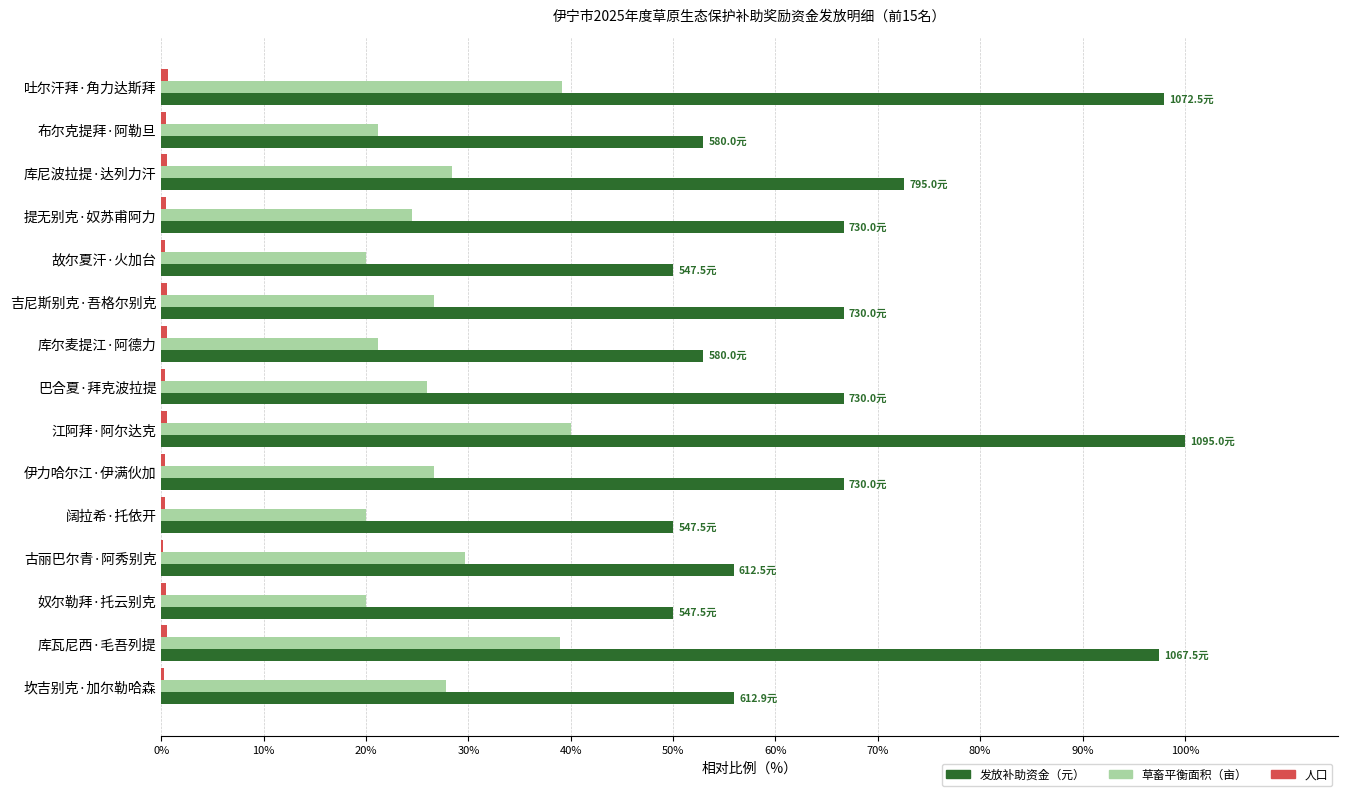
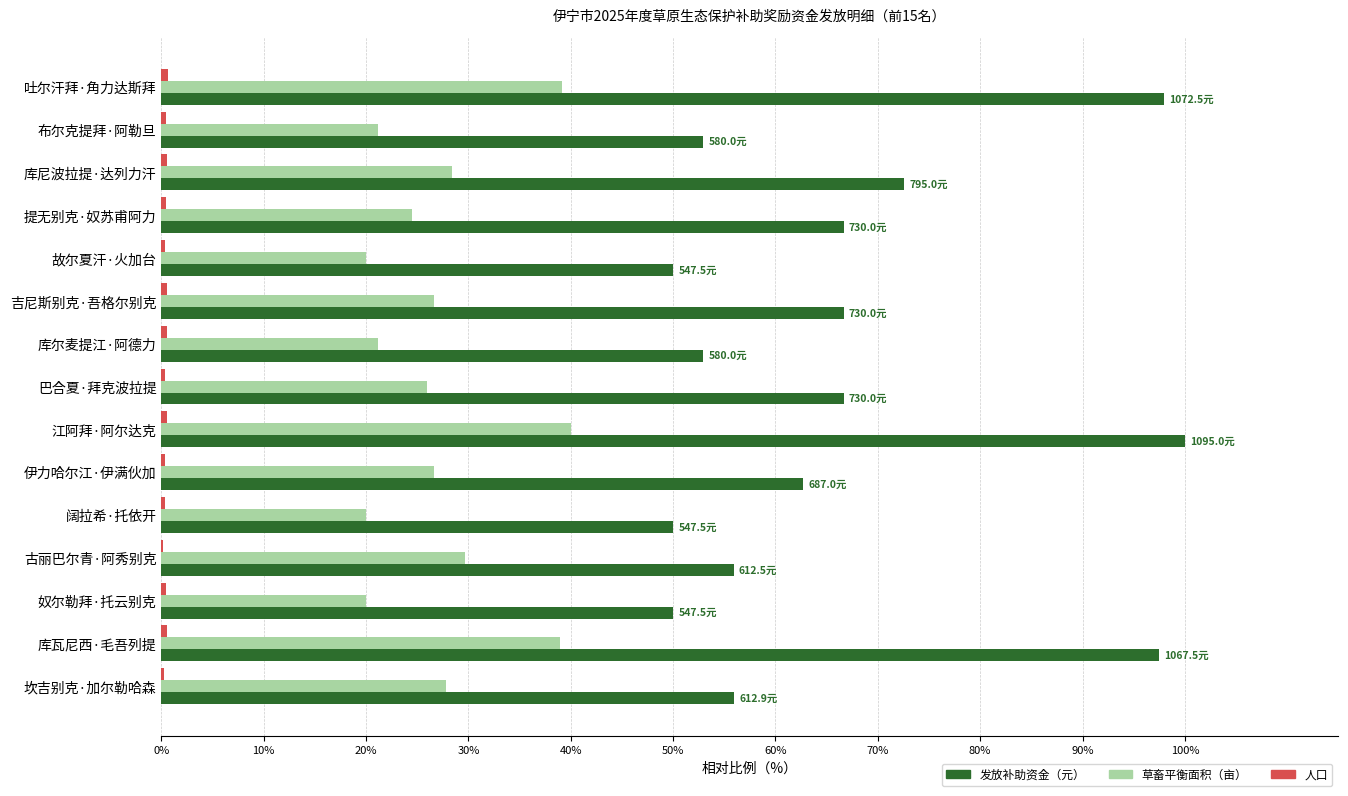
发放补助资金（元）, 伊力哈尔江·伊满伙加: 730.0元 -> 687.0元
